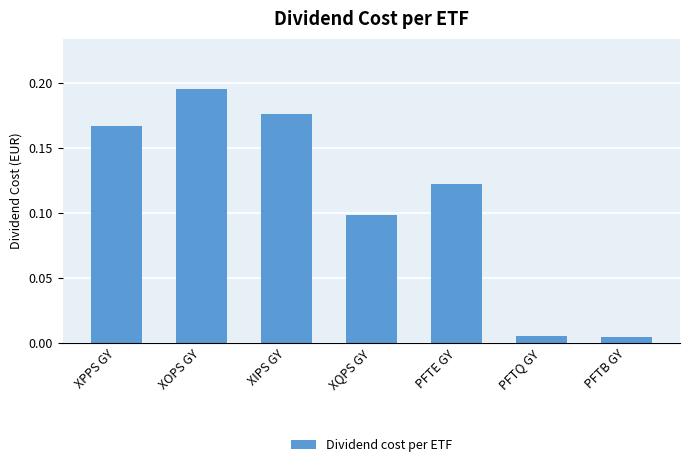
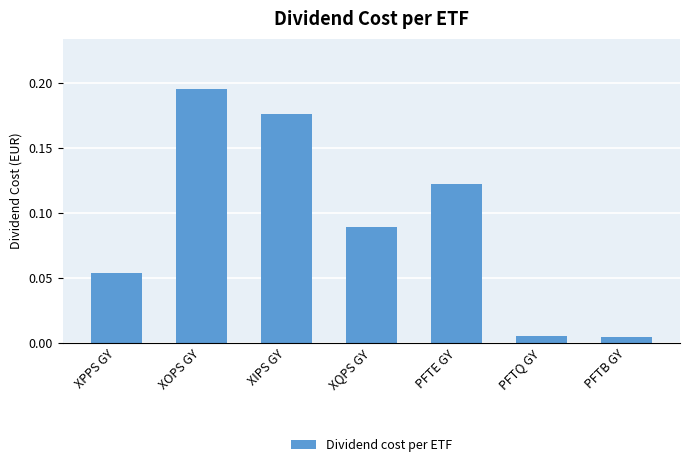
XPPS GY: 0.167 -> 0.054
XQPS GY: 0.098 -> 0.089
